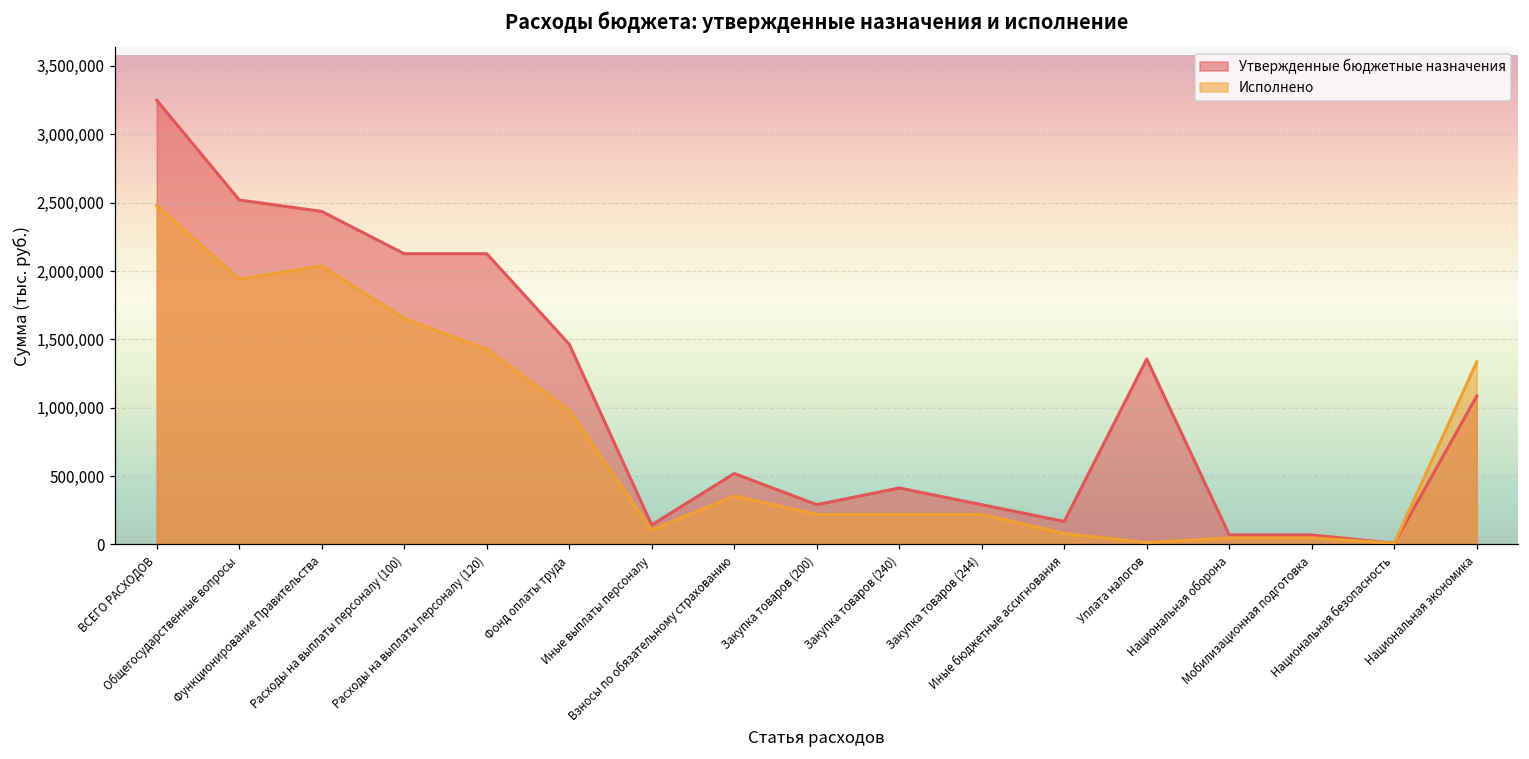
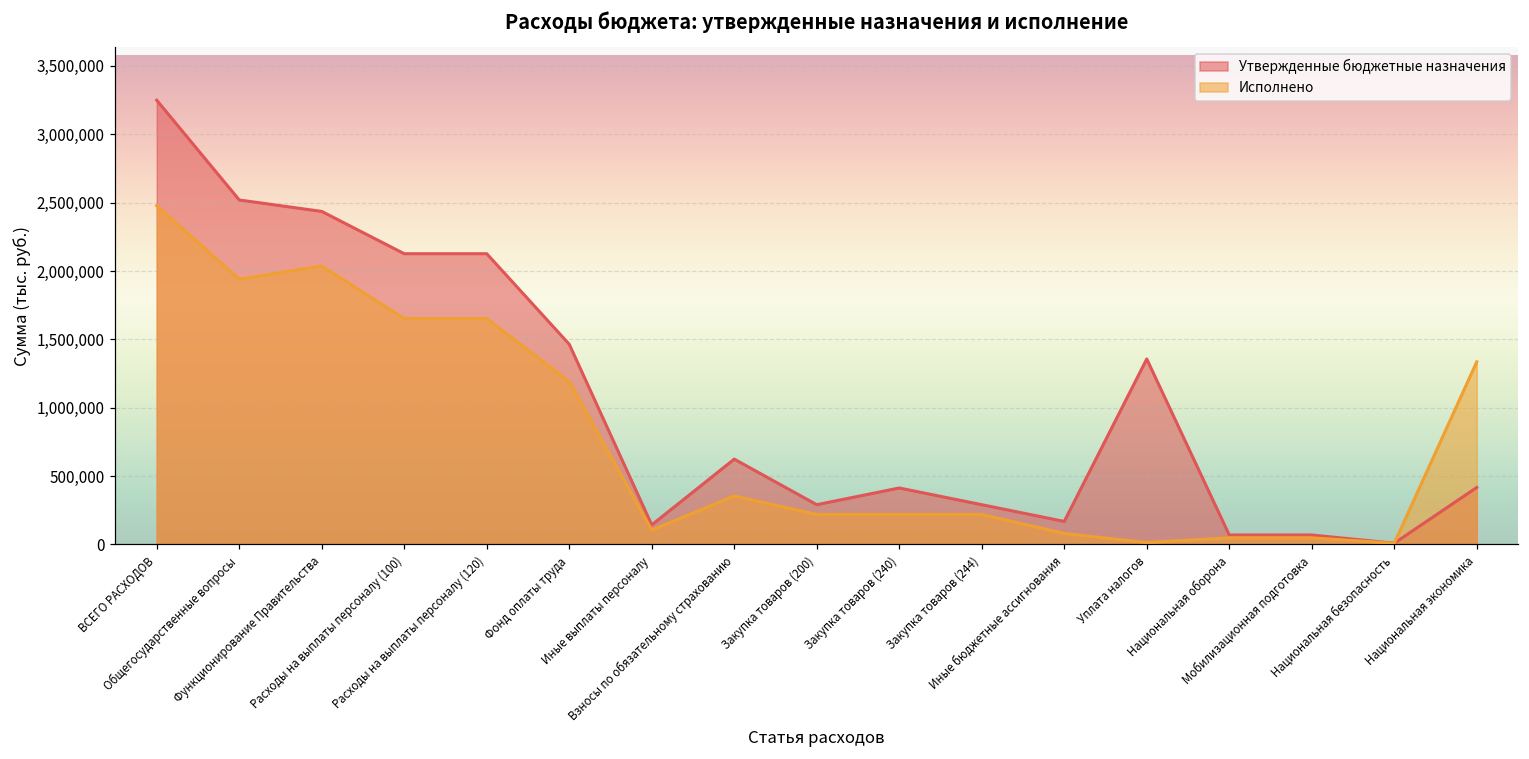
Исполнено, Расходы на выплаты персоналу (120): 1,430,000 -> 1,650,000
Исполнено, Фонд оплаты труда: 980,000 -> 1,190,000
Утвержденные бюджетные назначения, Взносы по обязательному страхованию: 520,000 -> 620,000
Утвержденные бюджетные назначения, Национальная экономика: 1,090,000 -> 420,000
